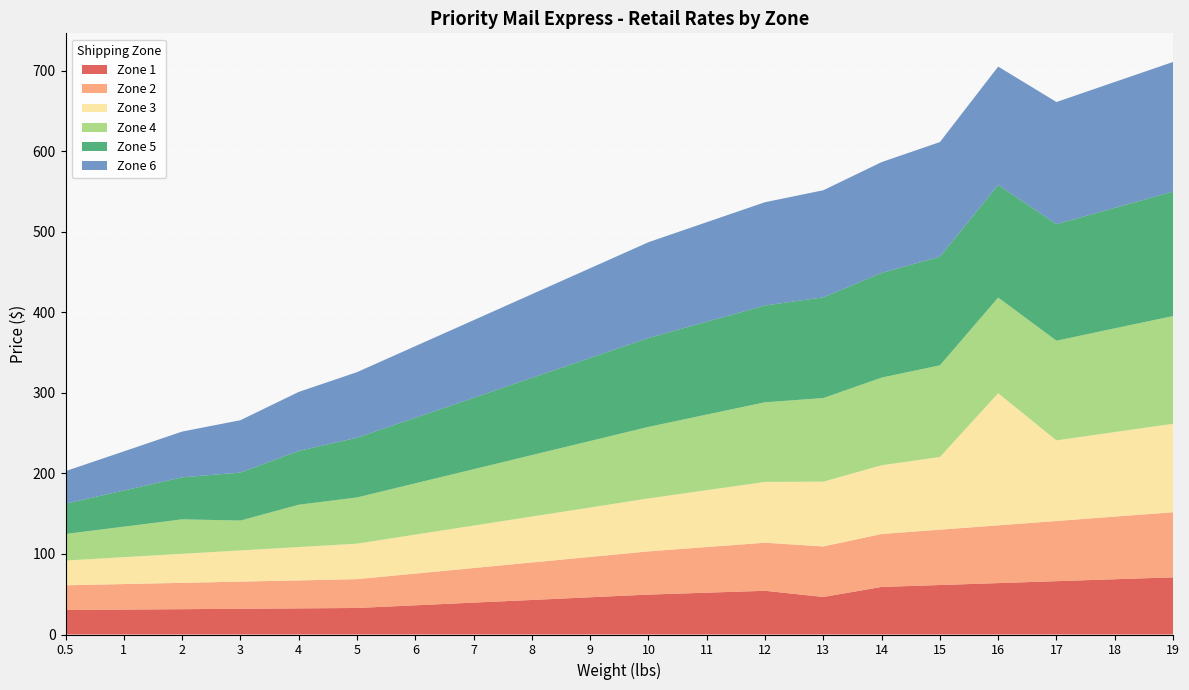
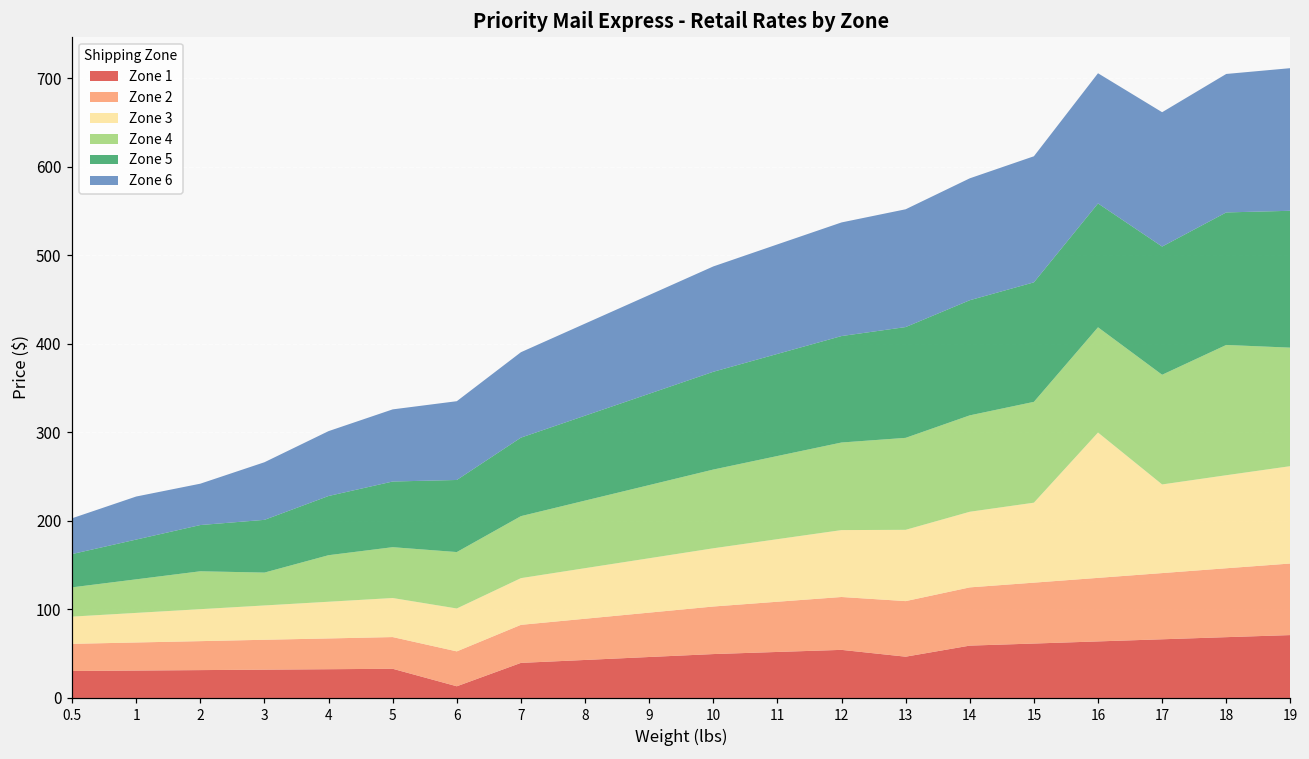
Zone 6, 2: 60 -> 50
Zone 1, 6: 40 -> 10
Zone 4, 18: 130 -> 150
